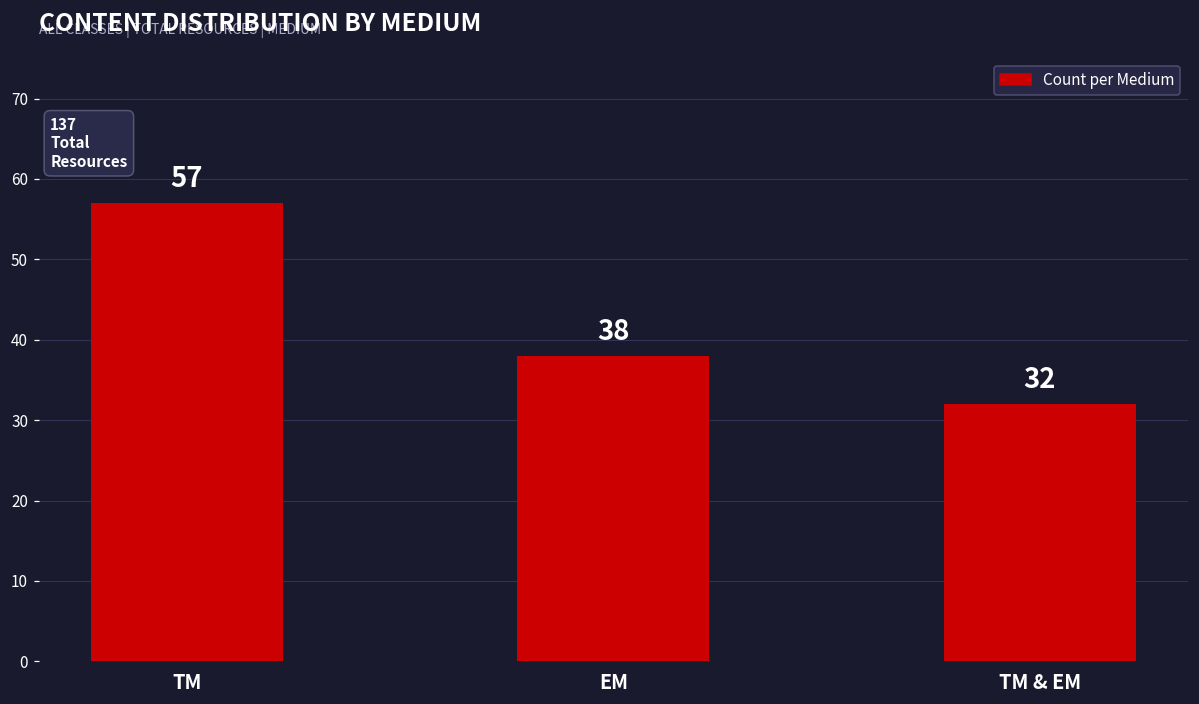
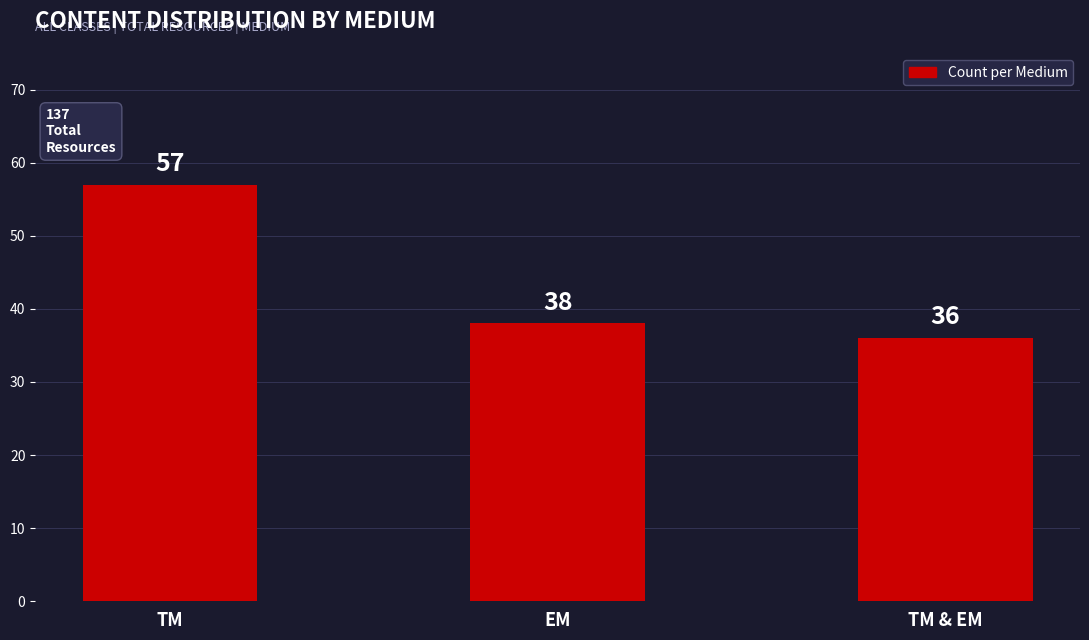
TM & EM: 32 -> 36
